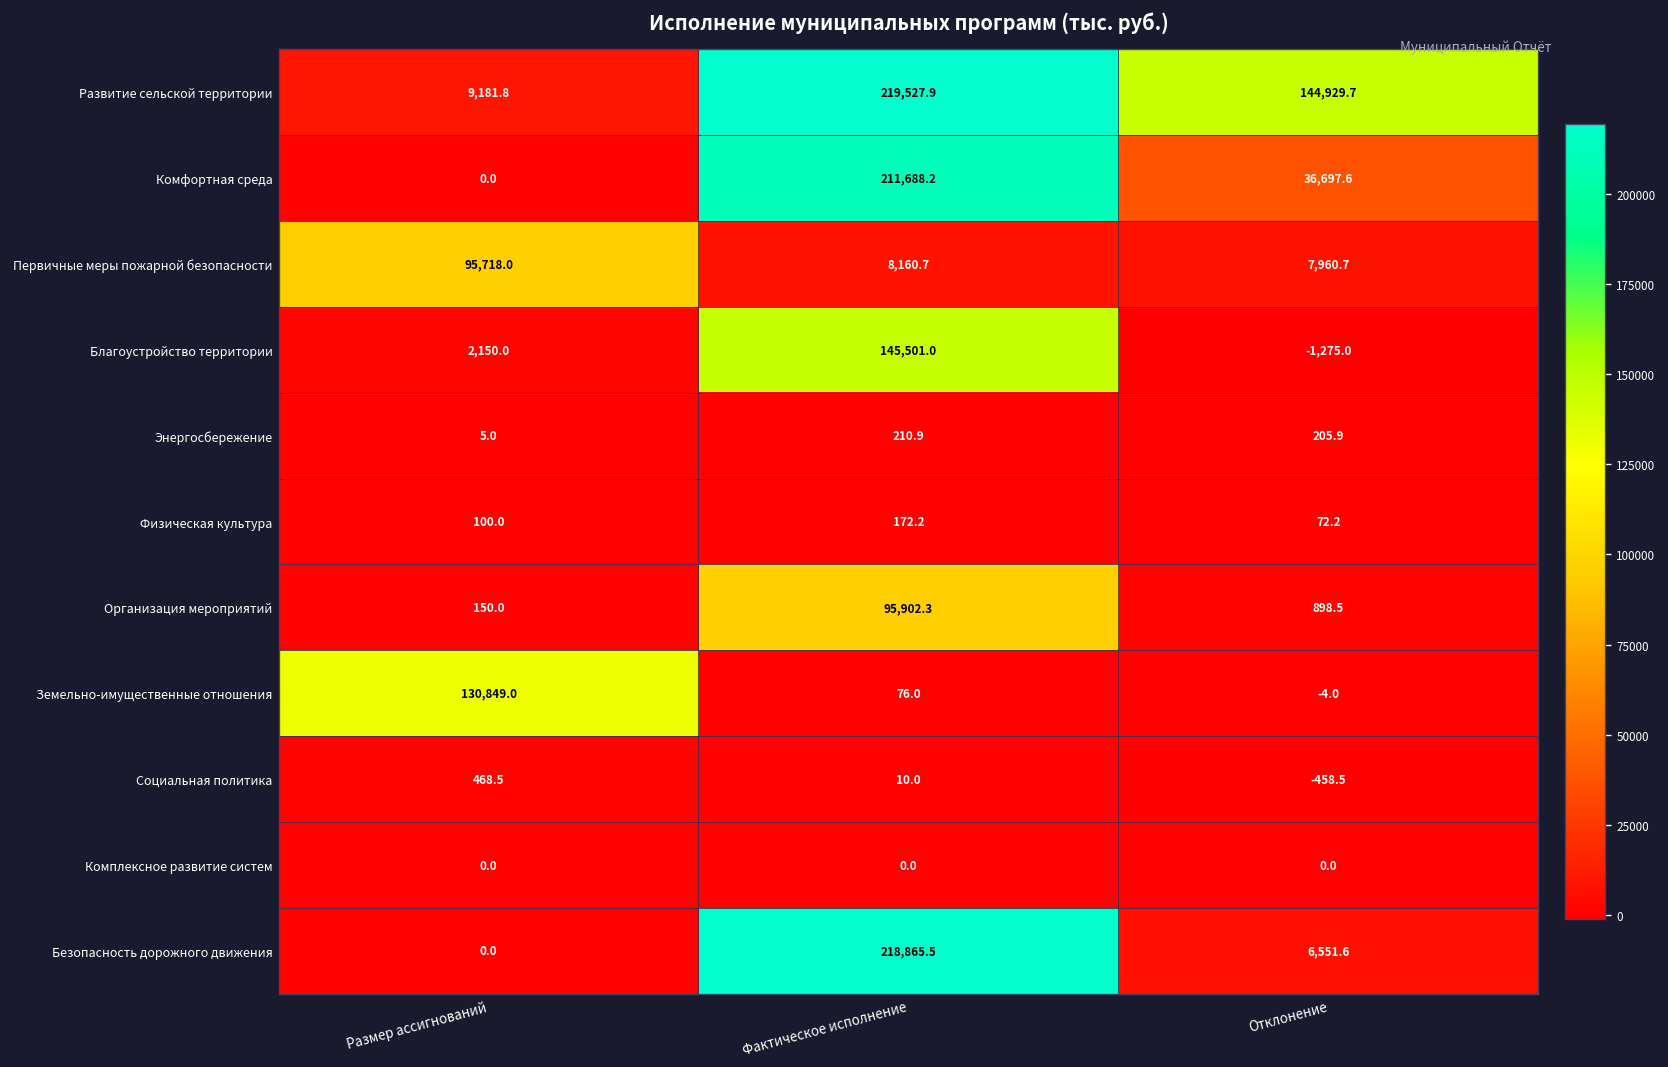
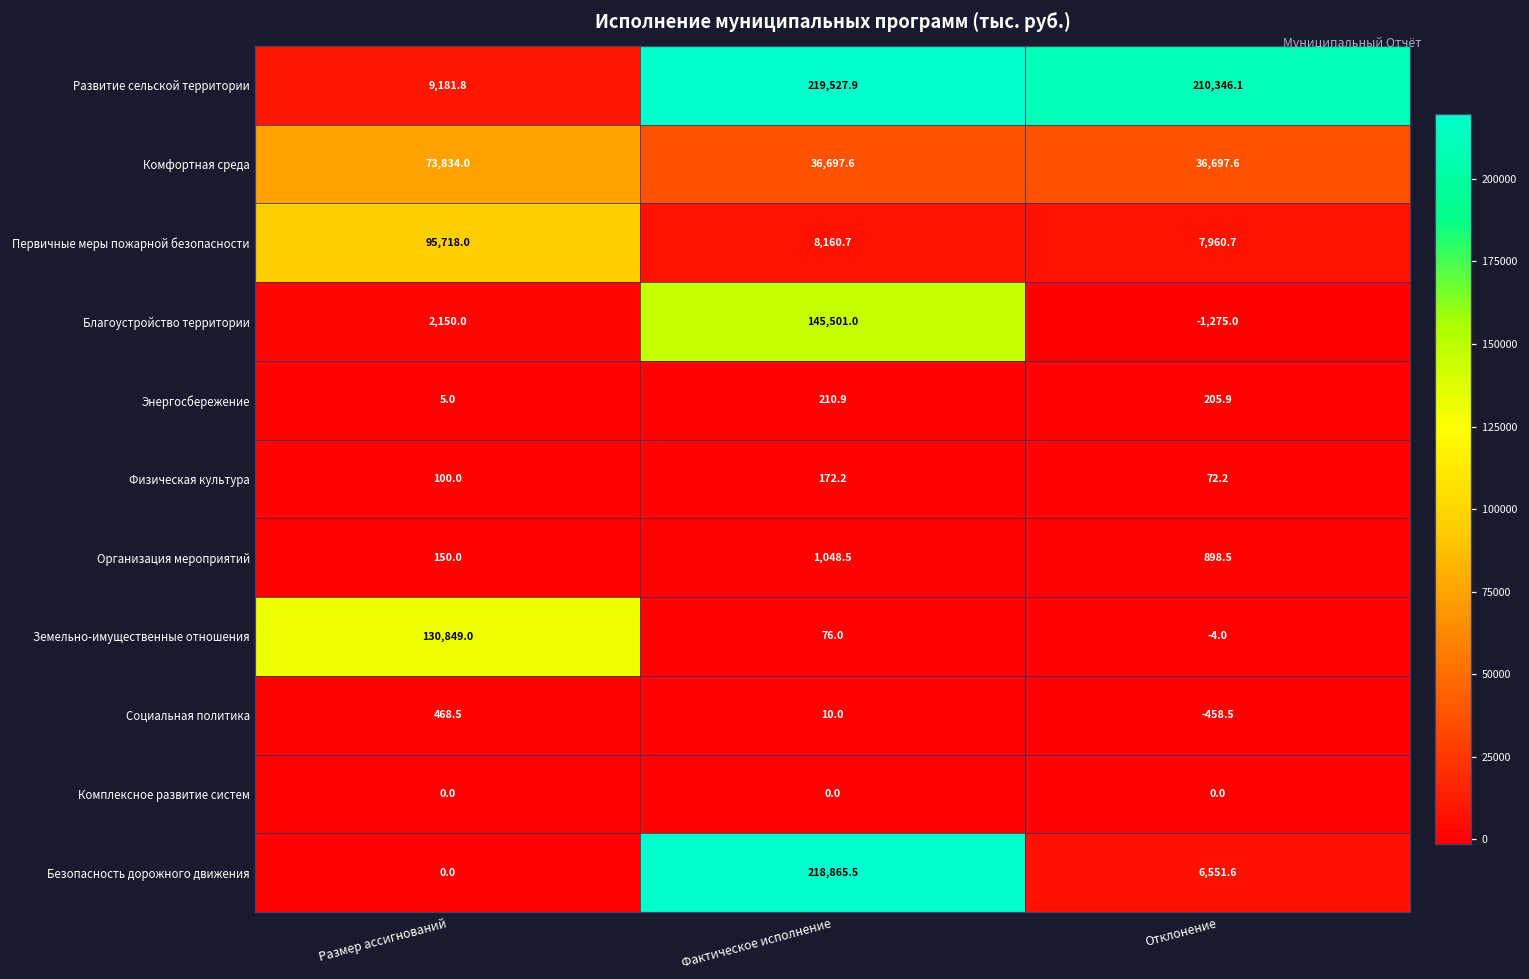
Развитие сельской территории, Отклонение: 144,929.7 -> 210,346.1
Комфортная среда, Размер ассигнований: 0.0 -> 73,834.0
Комфортная среда, Фактическое исполнение: 211,688.2 -> 36,697.6
Организация мероприятий, Фактическое исполнение: 95,902.3 -> 1,048.5
